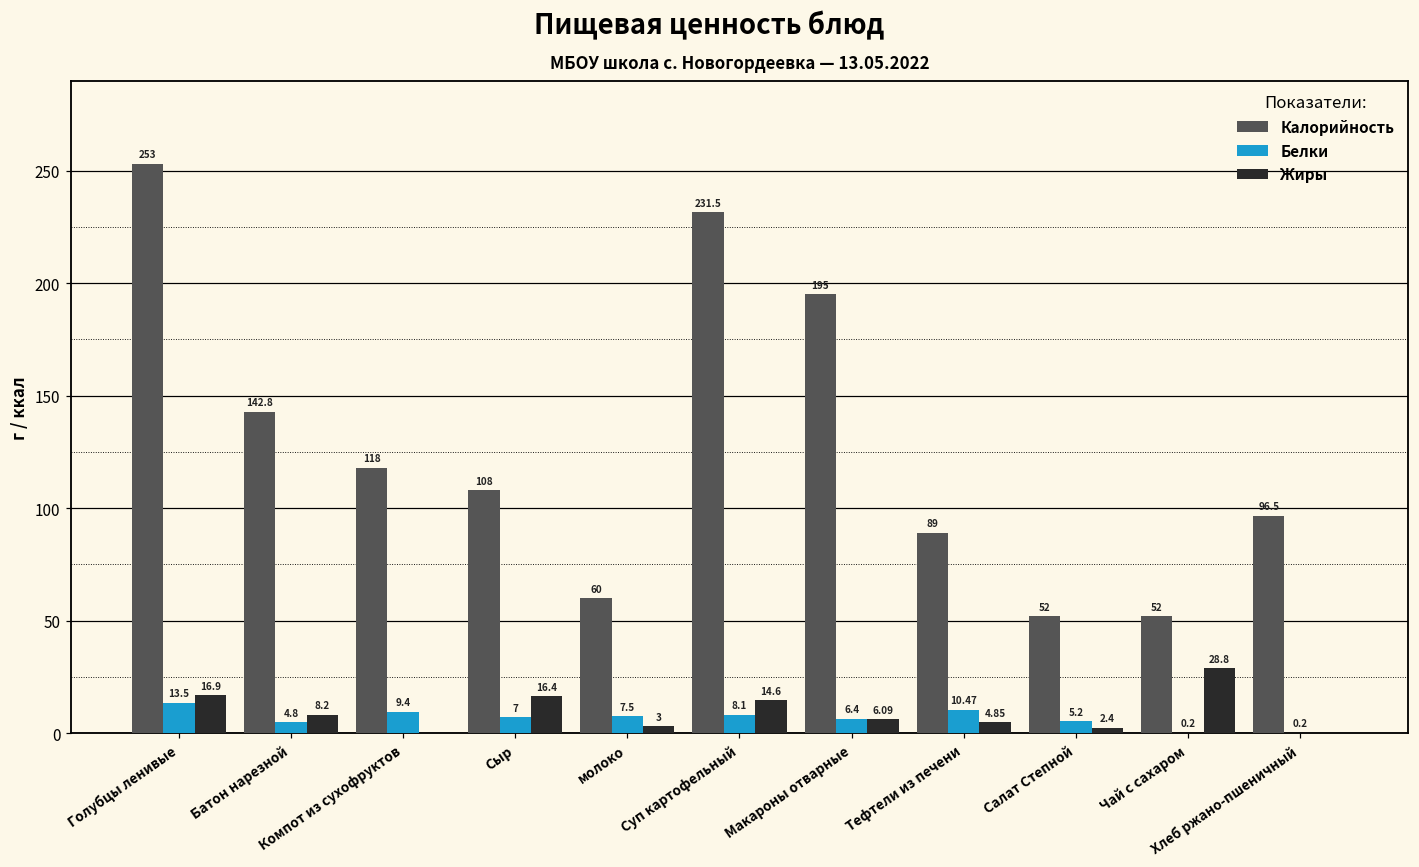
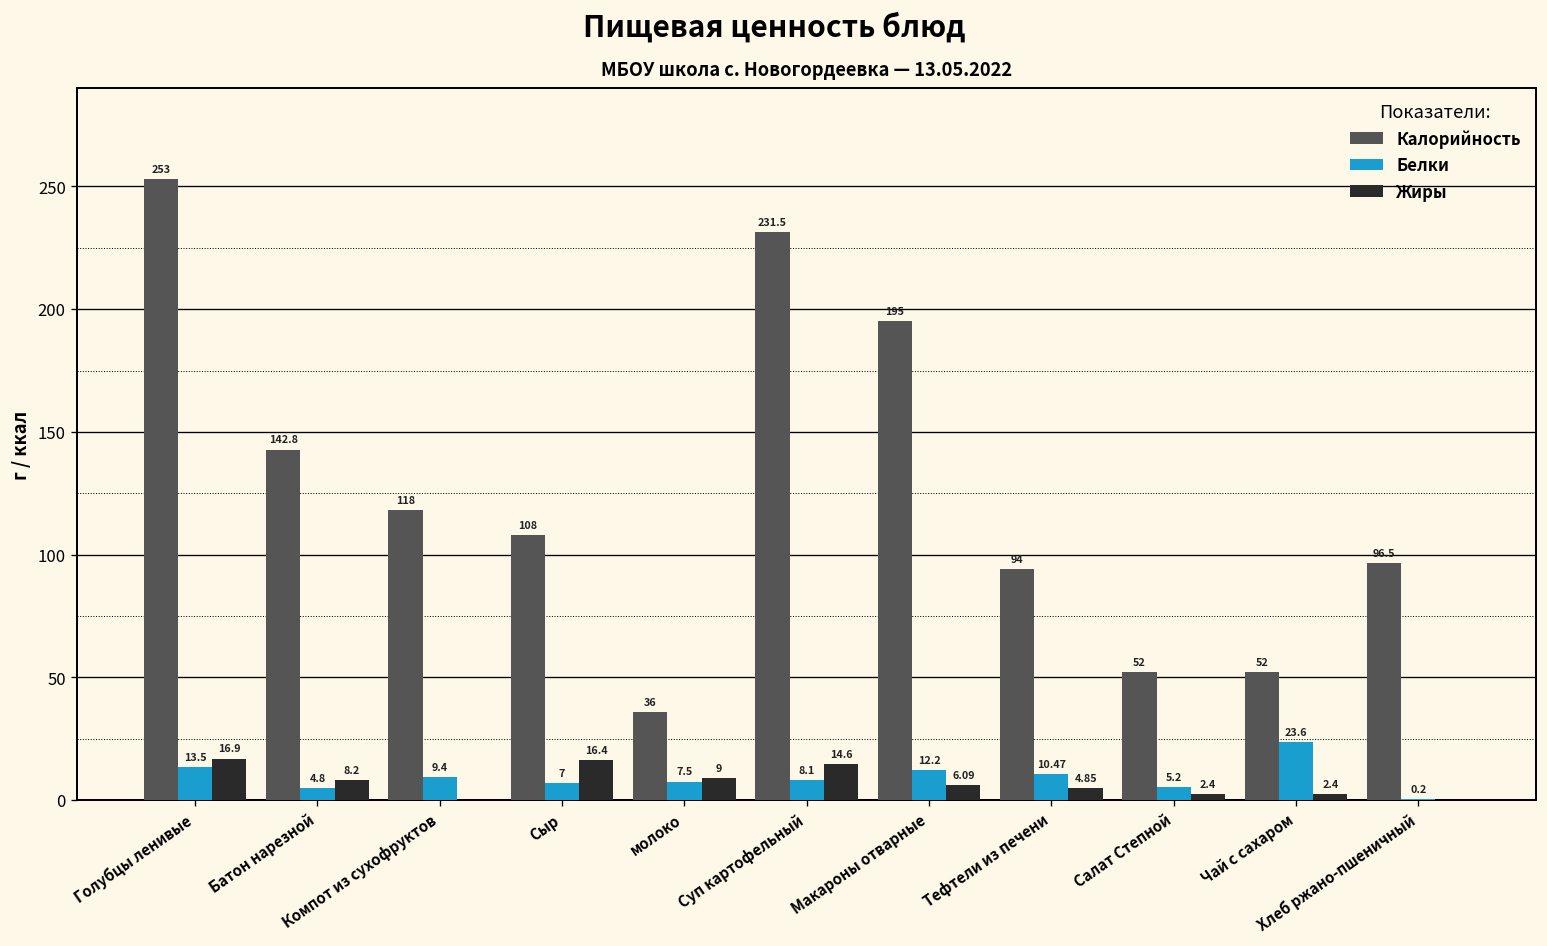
Калорийность, молоко: 60 -> 36
Жиры, молоко: 3 -> 9
Белки, Макароны отварные: 6.4 -> 12.2
Калорийность, Тефтели из печени: 89 -> 94
Белки, Чай с сахаром: 0.2 -> 23.6
Жиры, Чай с сахаром: 28.8 -> 2.4
